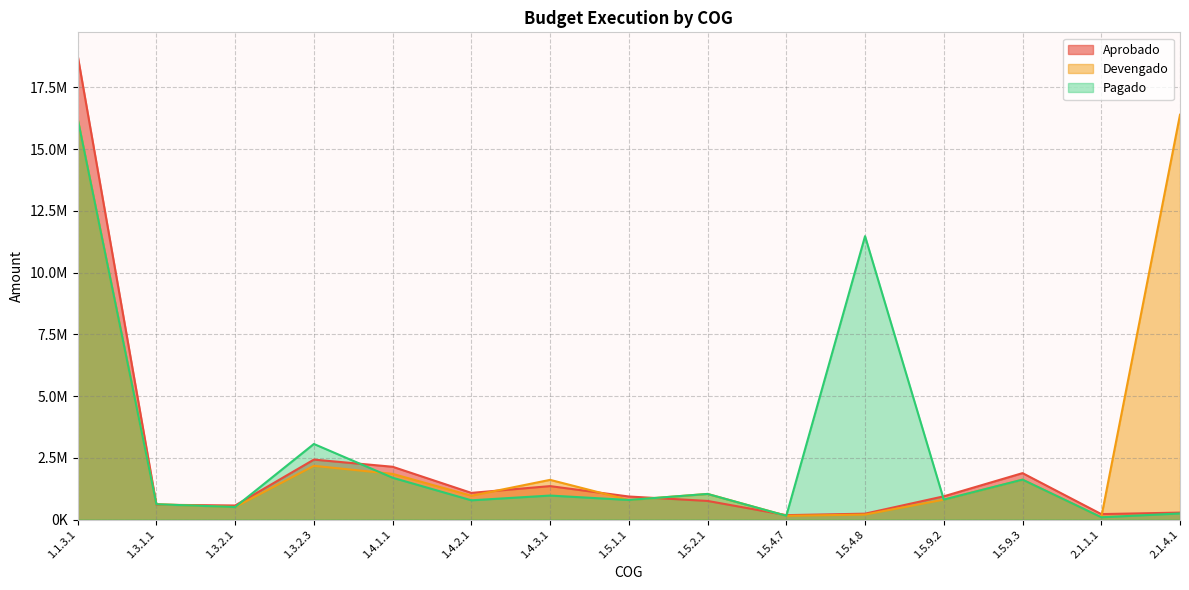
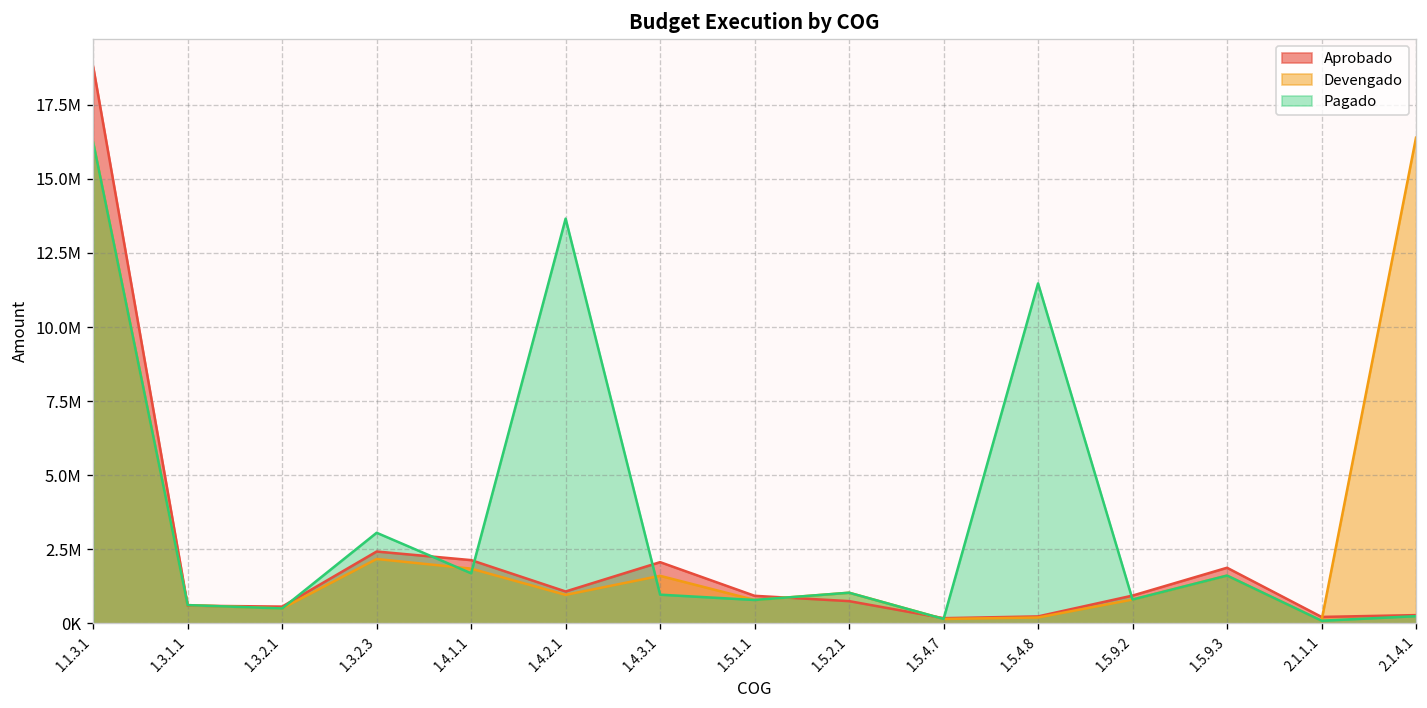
Pagado, 1.4.2.1: 800000 -> 13700000
Aprobado, 1.4.3.1: 1400000 -> 2100000
